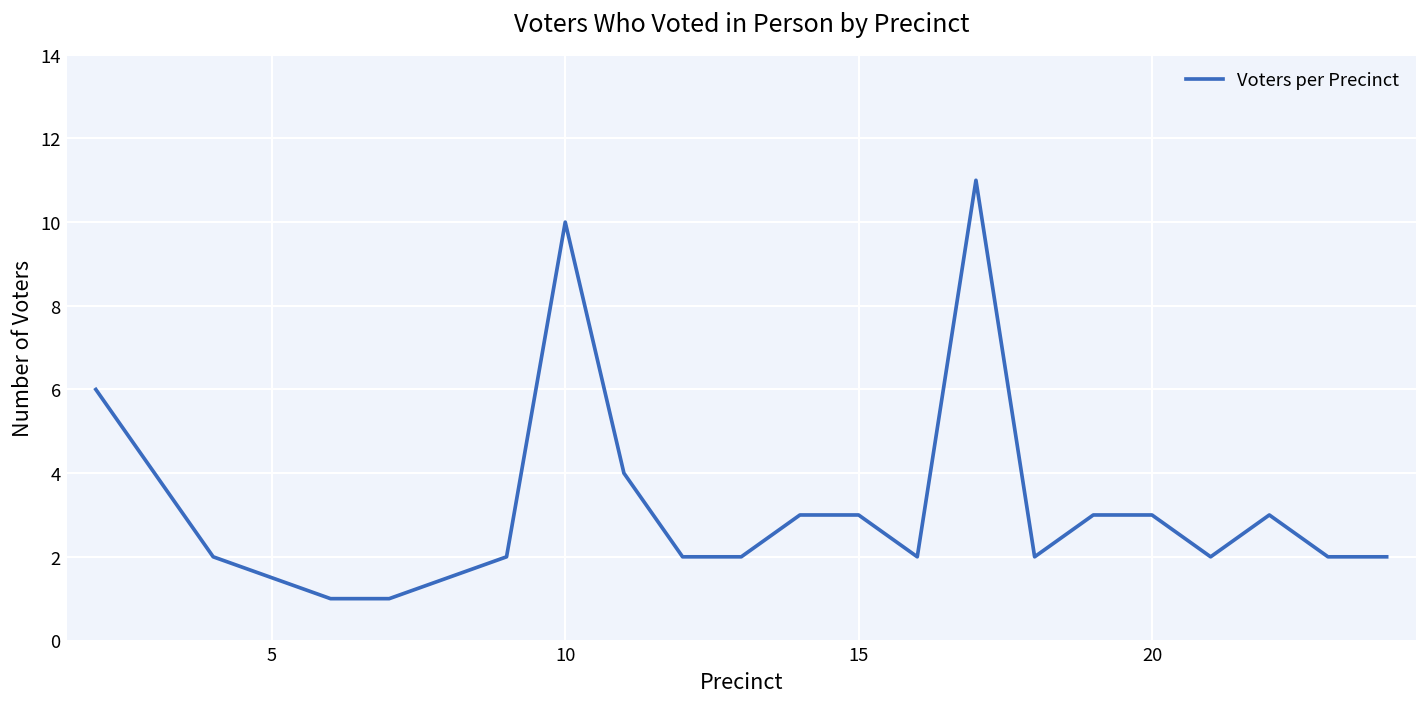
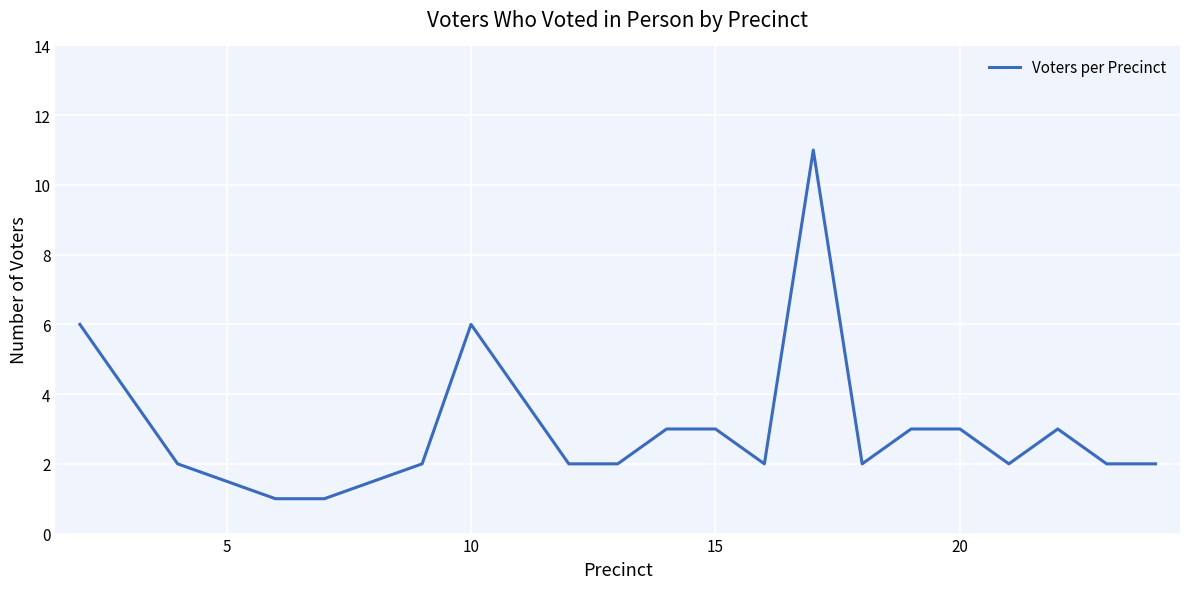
10: 10 -> 6
